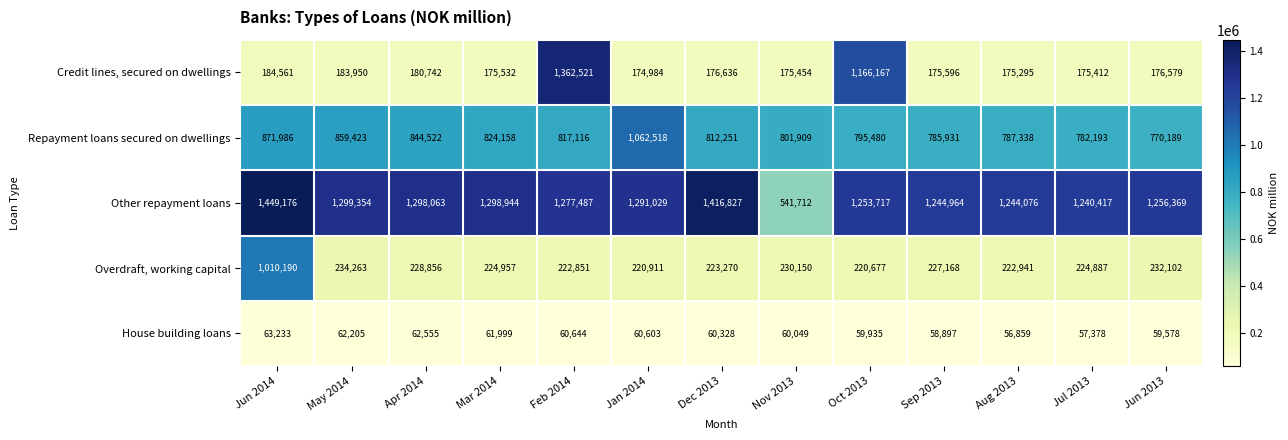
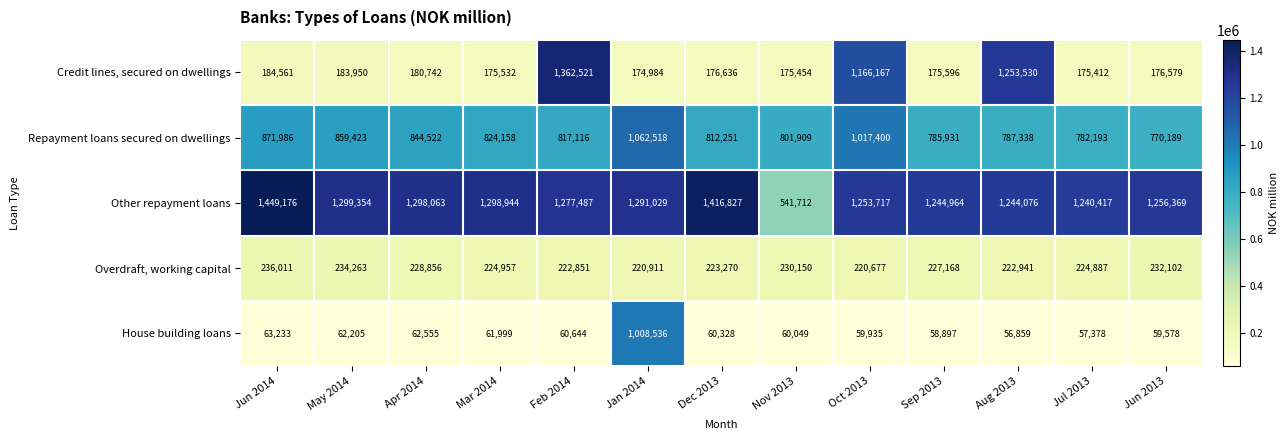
Credit lines, secured on dwellings, Aug 2013: 175,295 -> 1,253,530
Repayment loans secured on dwellings, Oct 2013: 795,480 -> 1,017,400
Overdraft, working capital, Jun 2014: 1,010,190 -> 236,011
House building loans, Jan 2014: 60,603 -> 1,008,536
